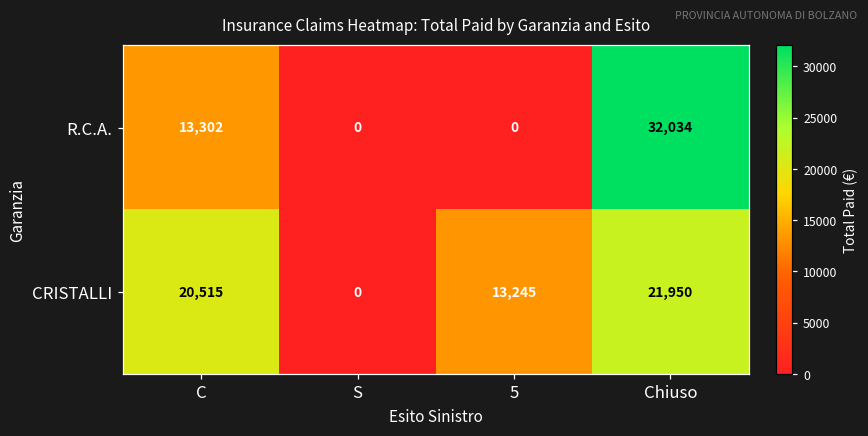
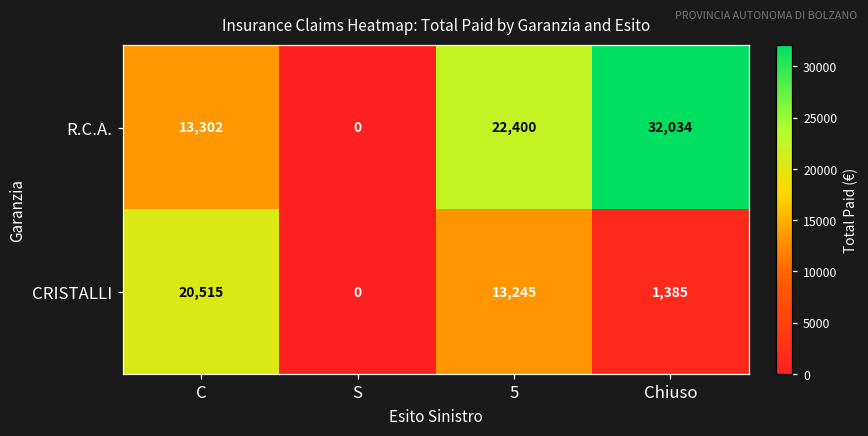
R.C.A., 5: 0 -> 22,400
CRISTALLI, Chiuso: 21,950 -> 1,385
